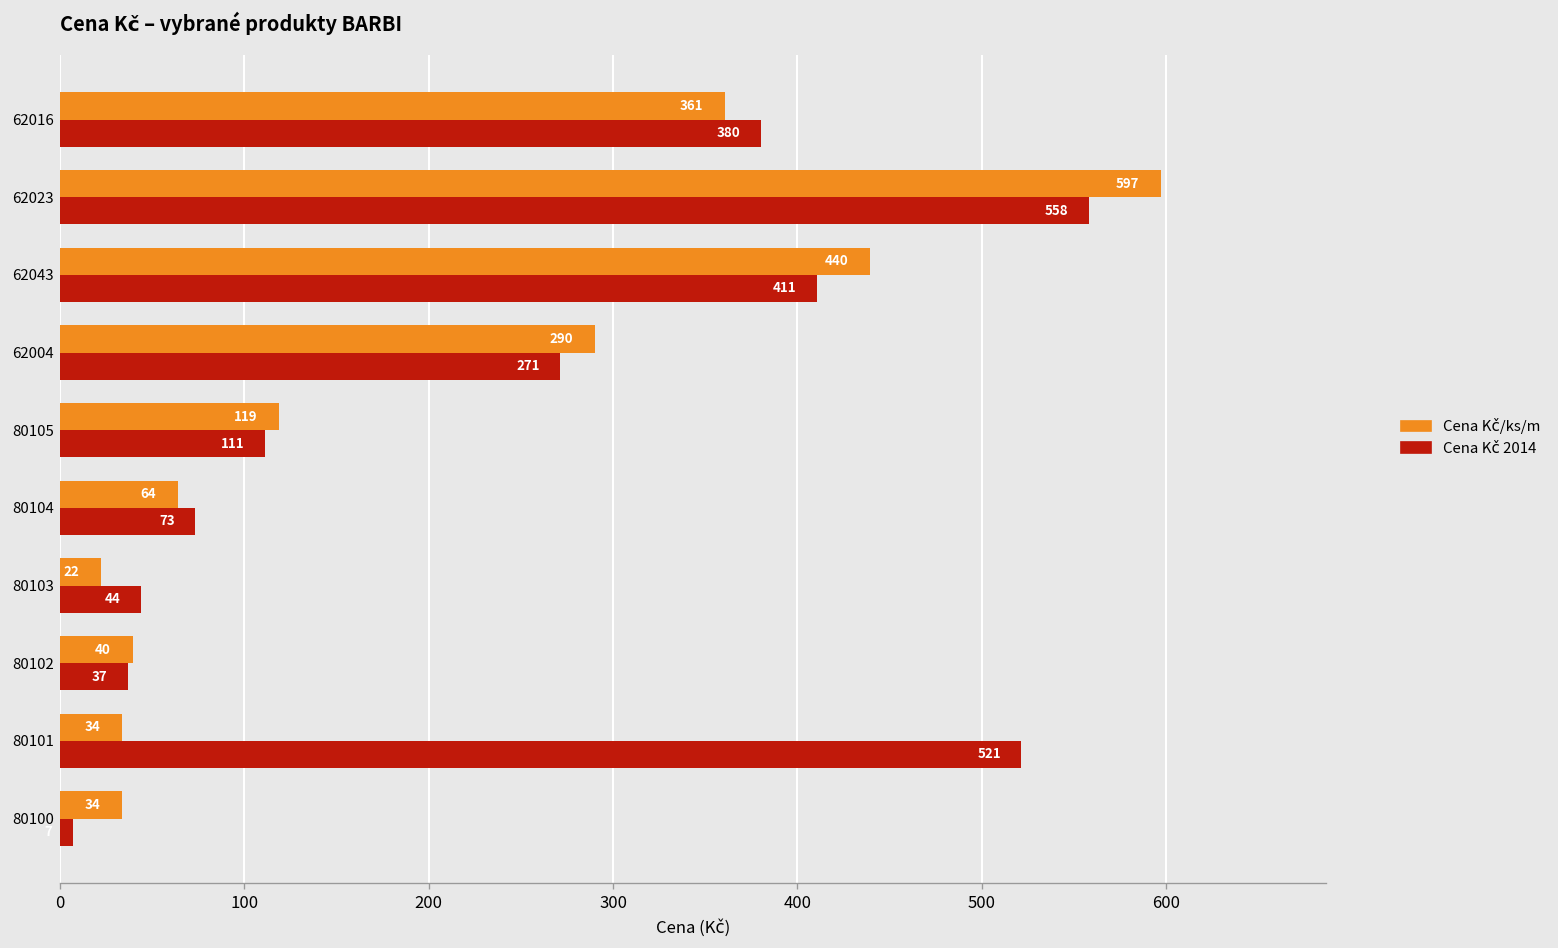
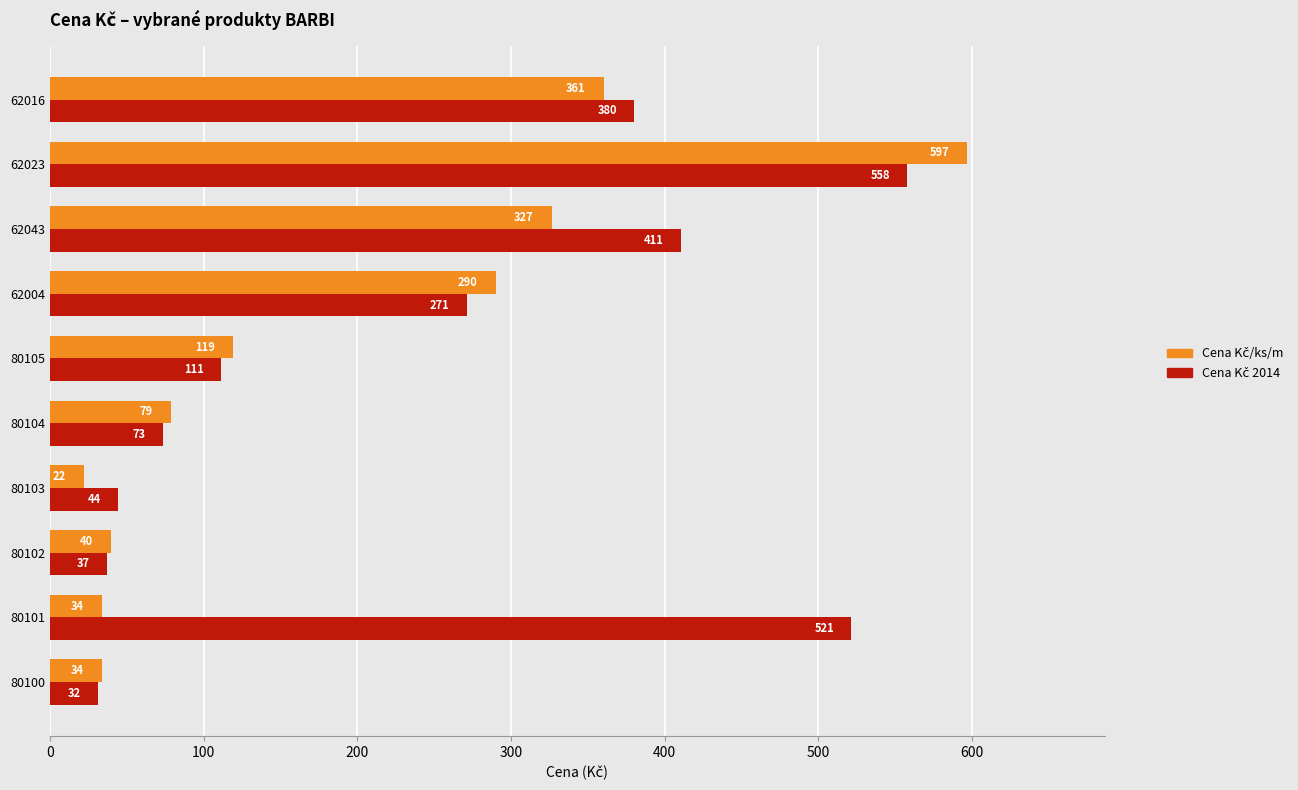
Cena Kč/ks/m, 62043: 440 -> 327
Cena Kč/ks/m, 80104: 64 -> 79
Cena Kč 2014, 80100: 7 -> 32
